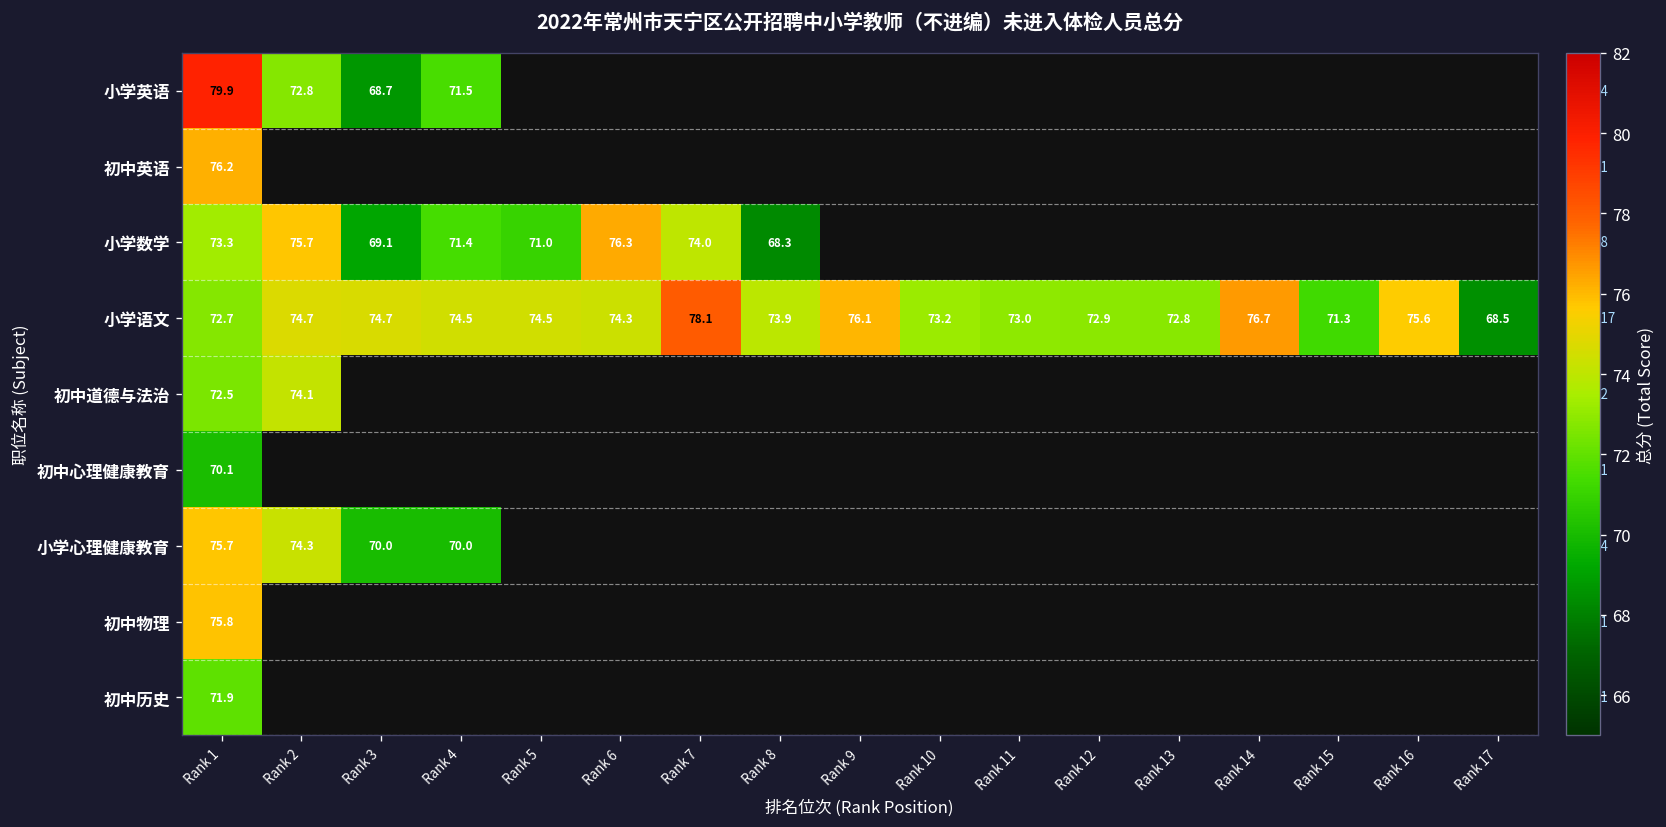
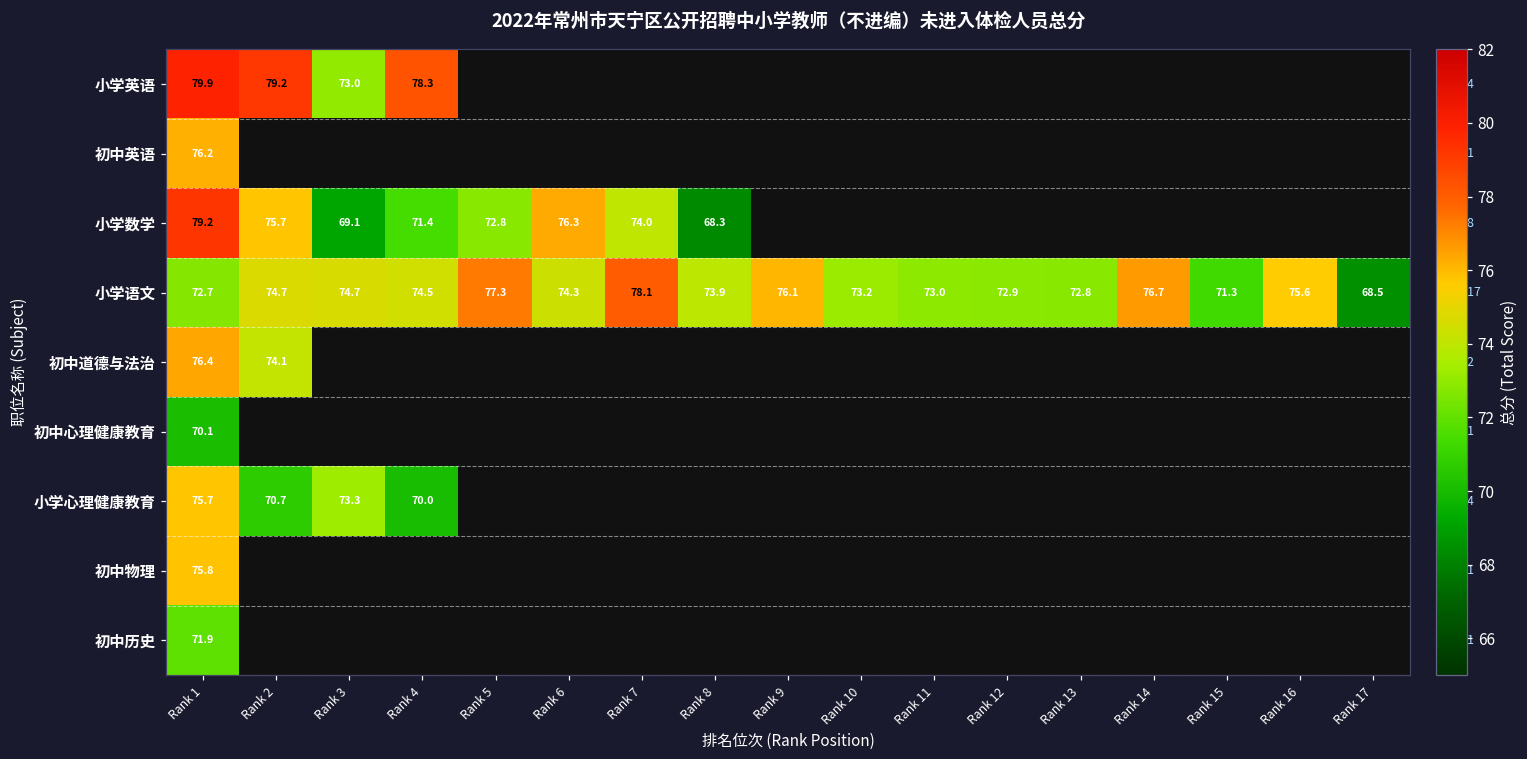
小学英语, Rank 2: 72.8 -> 79.2
小学英语, Rank 3: 68.7 -> 73.0
小学英语, Rank 4: 71.5 -> 78.3
小学数学, Rank 1: 73.3 -> 79.2
小学数学, Rank 5: 71.0 -> 72.8
小学语文, Rank 5: 74.5 -> 77.3
初中道德与法治, Rank 1: 72.5 -> 76.4
小学心理健康教育, Rank 2: 74.3 -> 70.7
小学心理健康教育, Rank 3: 70.0 -> 73.3
